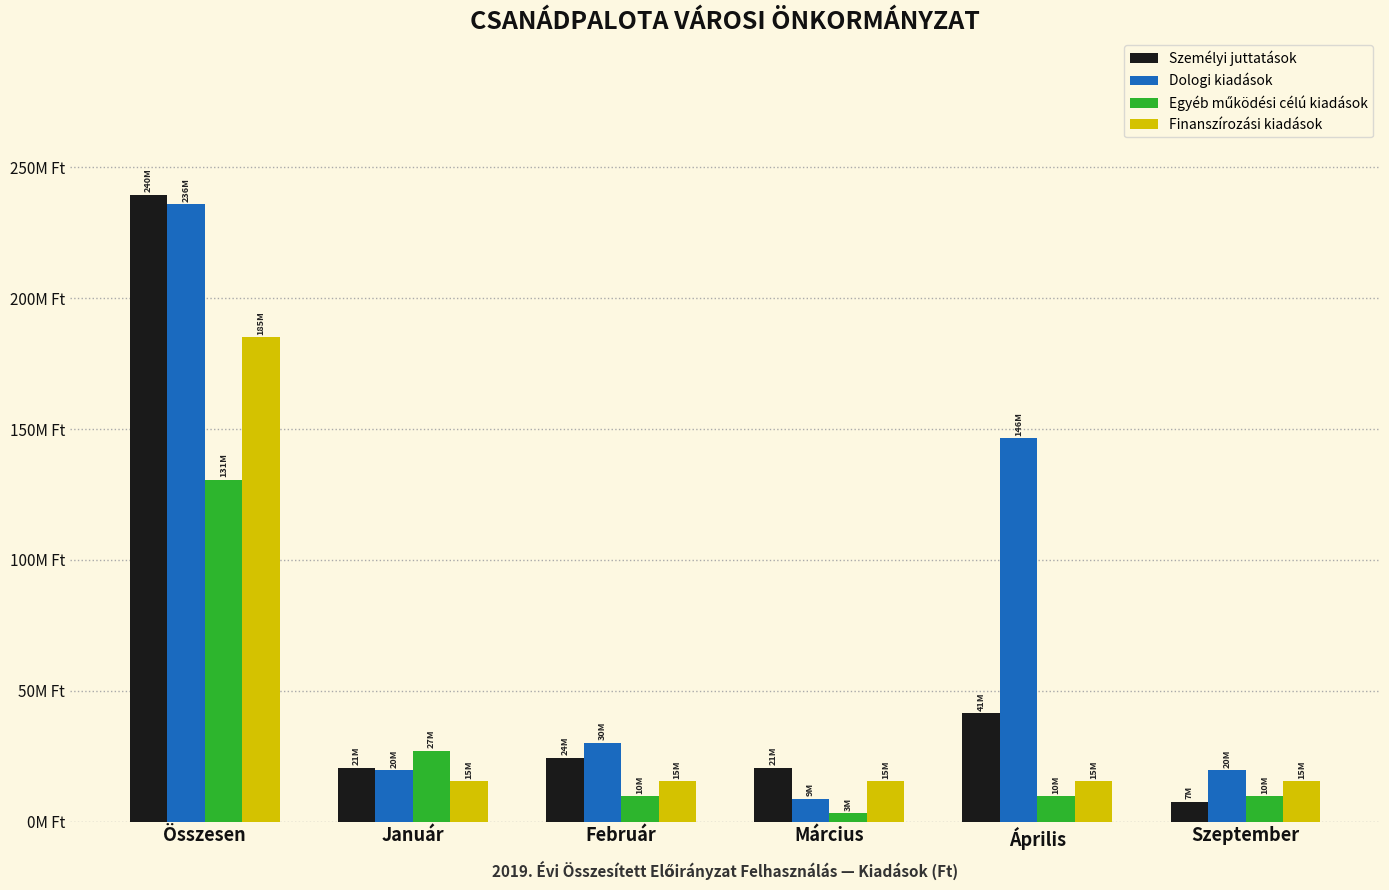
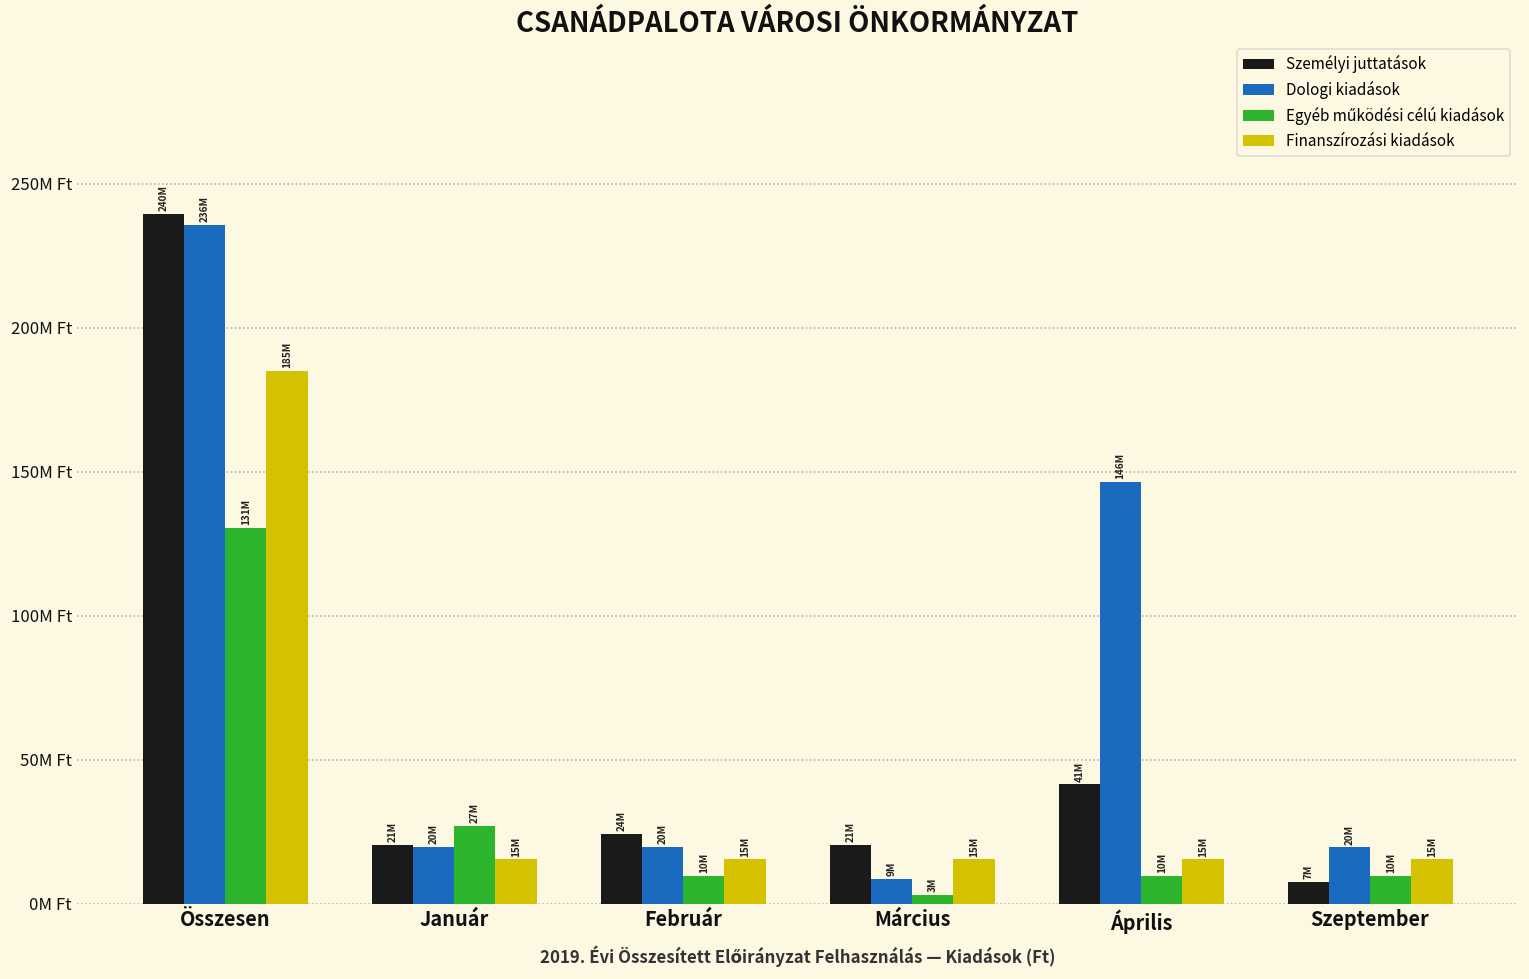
Dologi kiadások, Február: 30M -> 20M
